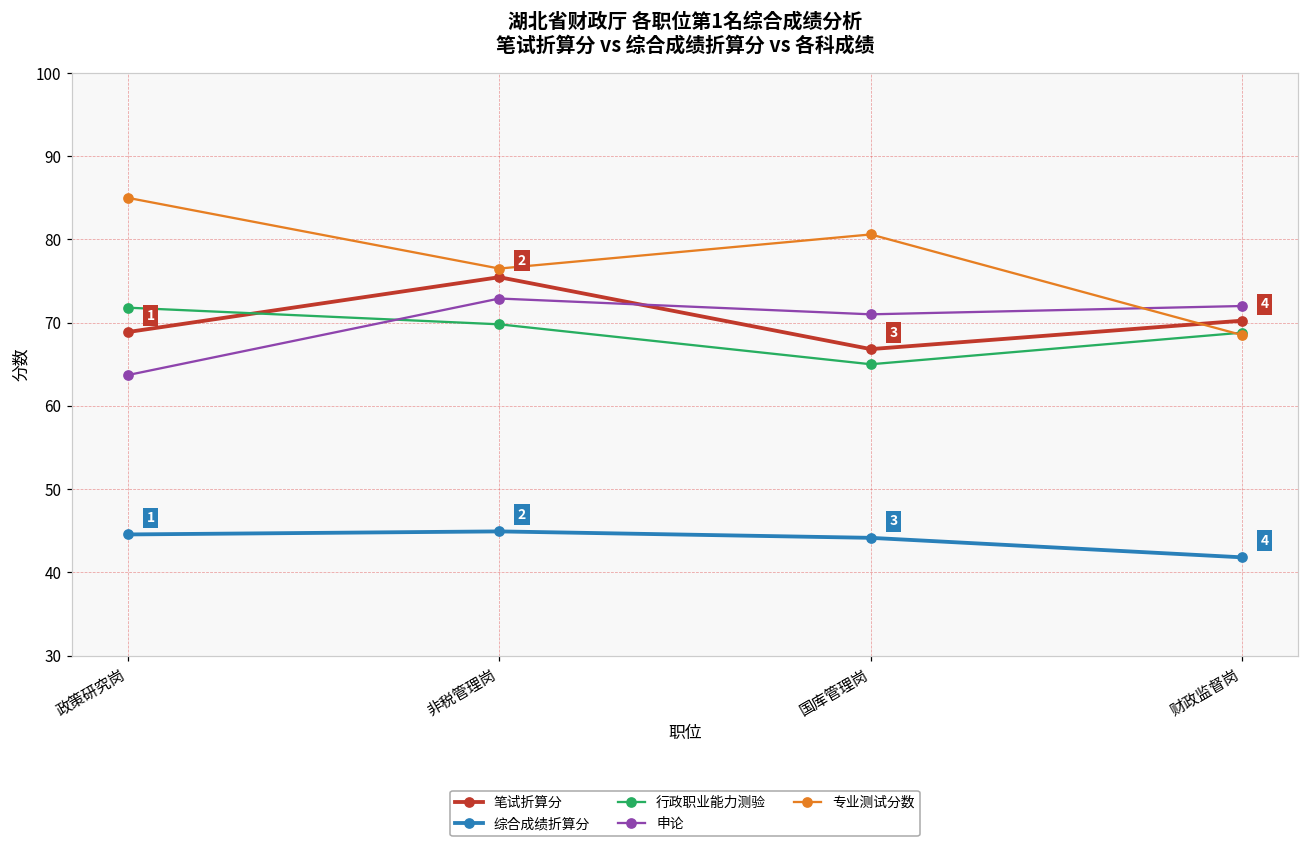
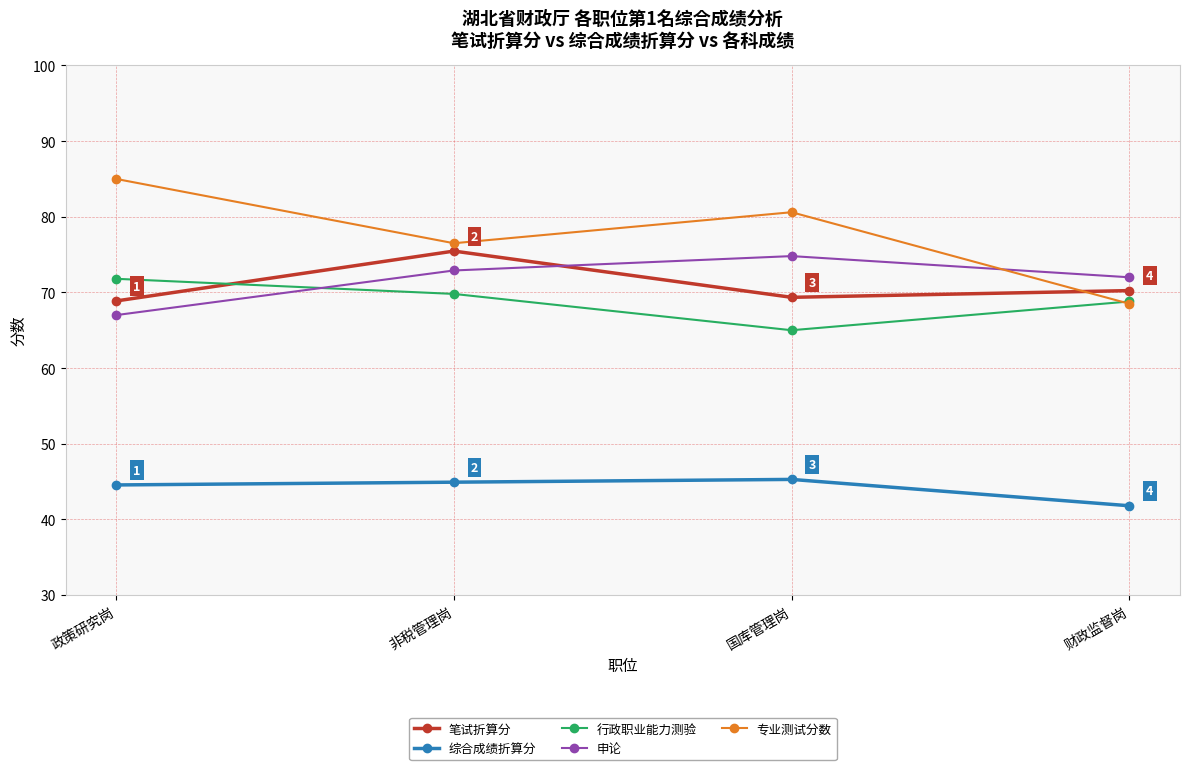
申论, 政策研究岗: 64 -> 67
笔试折算分, 国库管理岗: 67 -> 69
综合成绩折算分, 国库管理岗: 44 -> 45
申论, 国库管理岗: 71 -> 75
